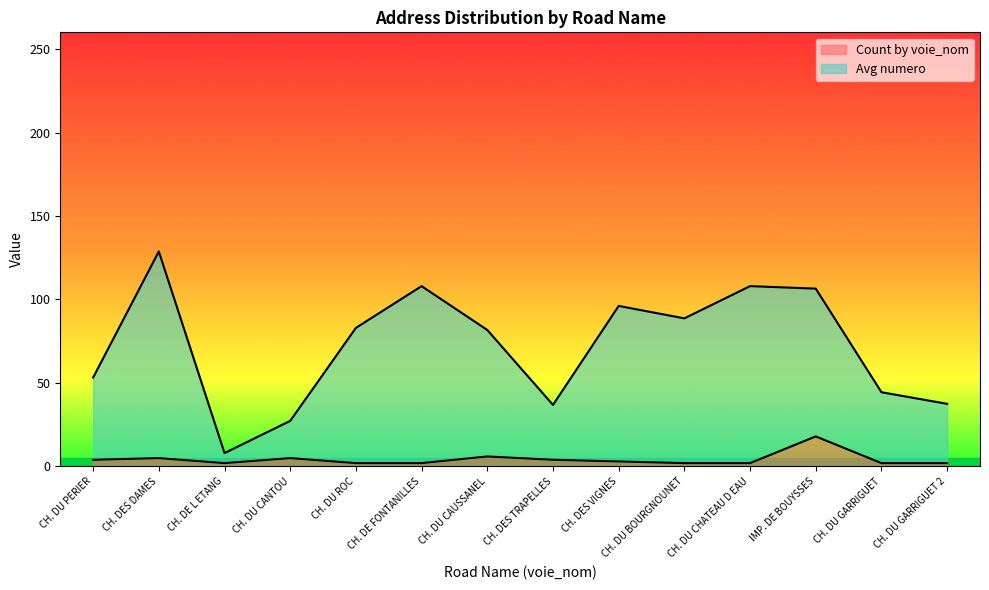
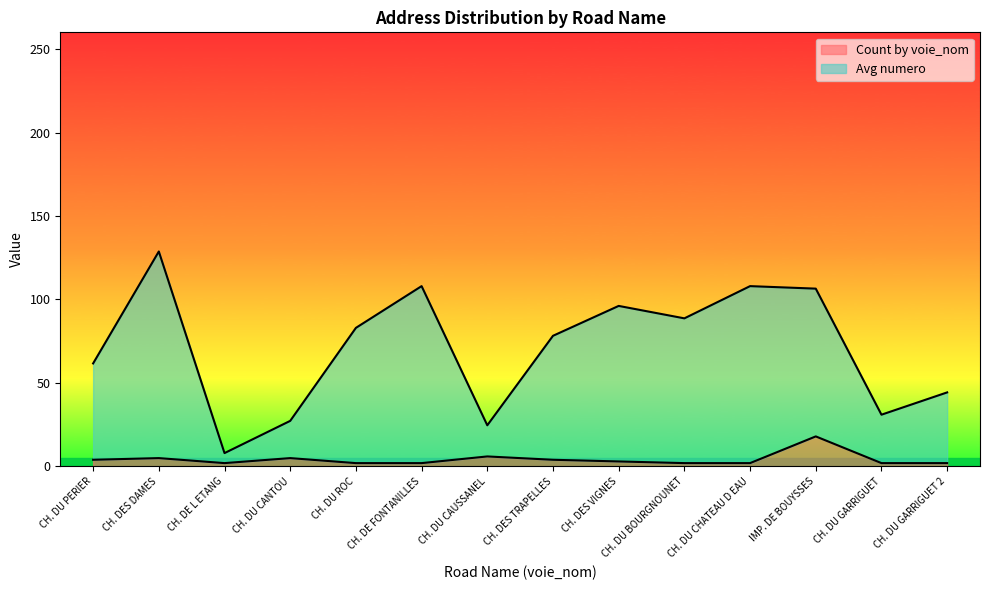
Avg numero, CH. DU PERIER: 49 -> 58
Avg numero, CH. DU CAUSSANEL: 76 -> 19
Avg numero, CH. DES TRAPELLES: 33 -> 74
Avg numero, CH. DU GARRIGUET: 42 -> 29
Avg numero, CH. DU GARRIGUET 2: 36 -> 42
